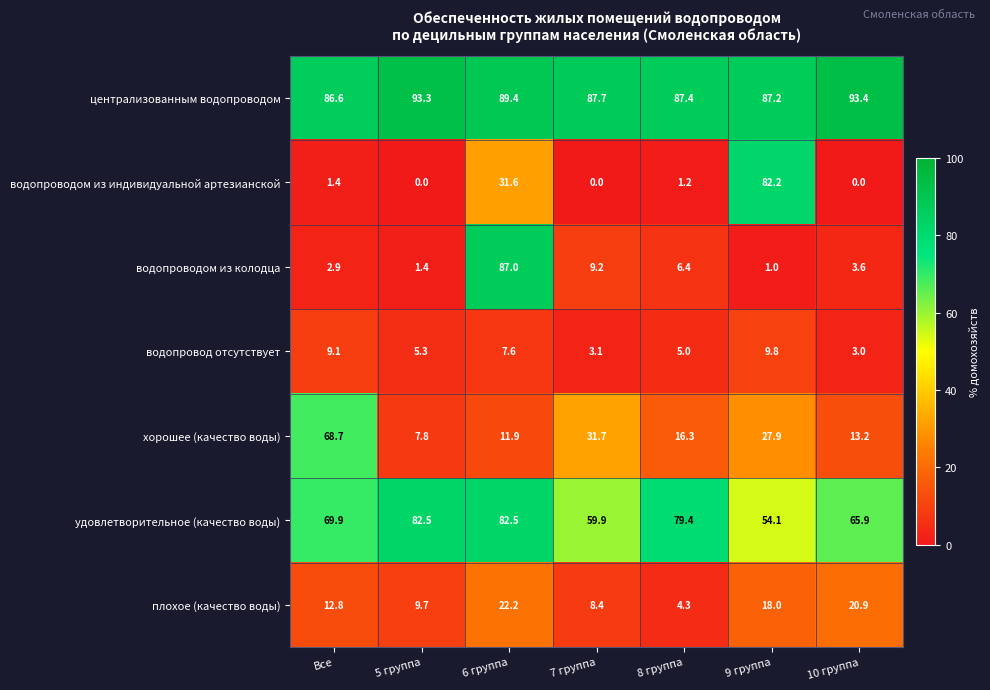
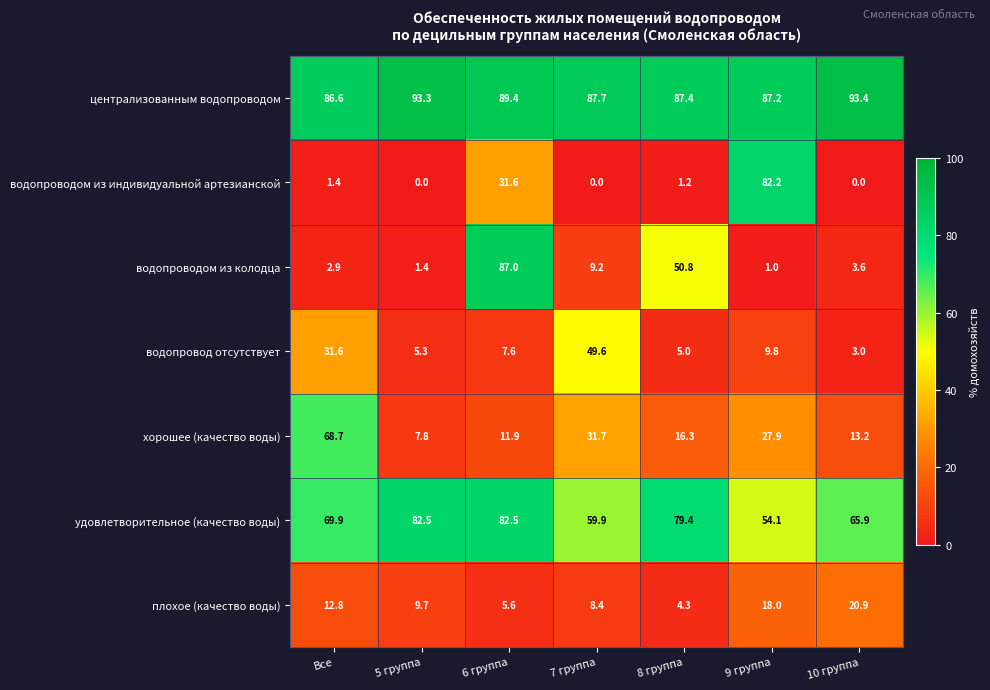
водопроводом из колодца, 8 группа: 6.4 -> 50.8
водопровод отсутствует, Все: 9.1 -> 31.6
водопровод отсутствует, 7 группа: 3.1 -> 49.6
плохое (качество воды), 6 группа: 22.2 -> 5.6
